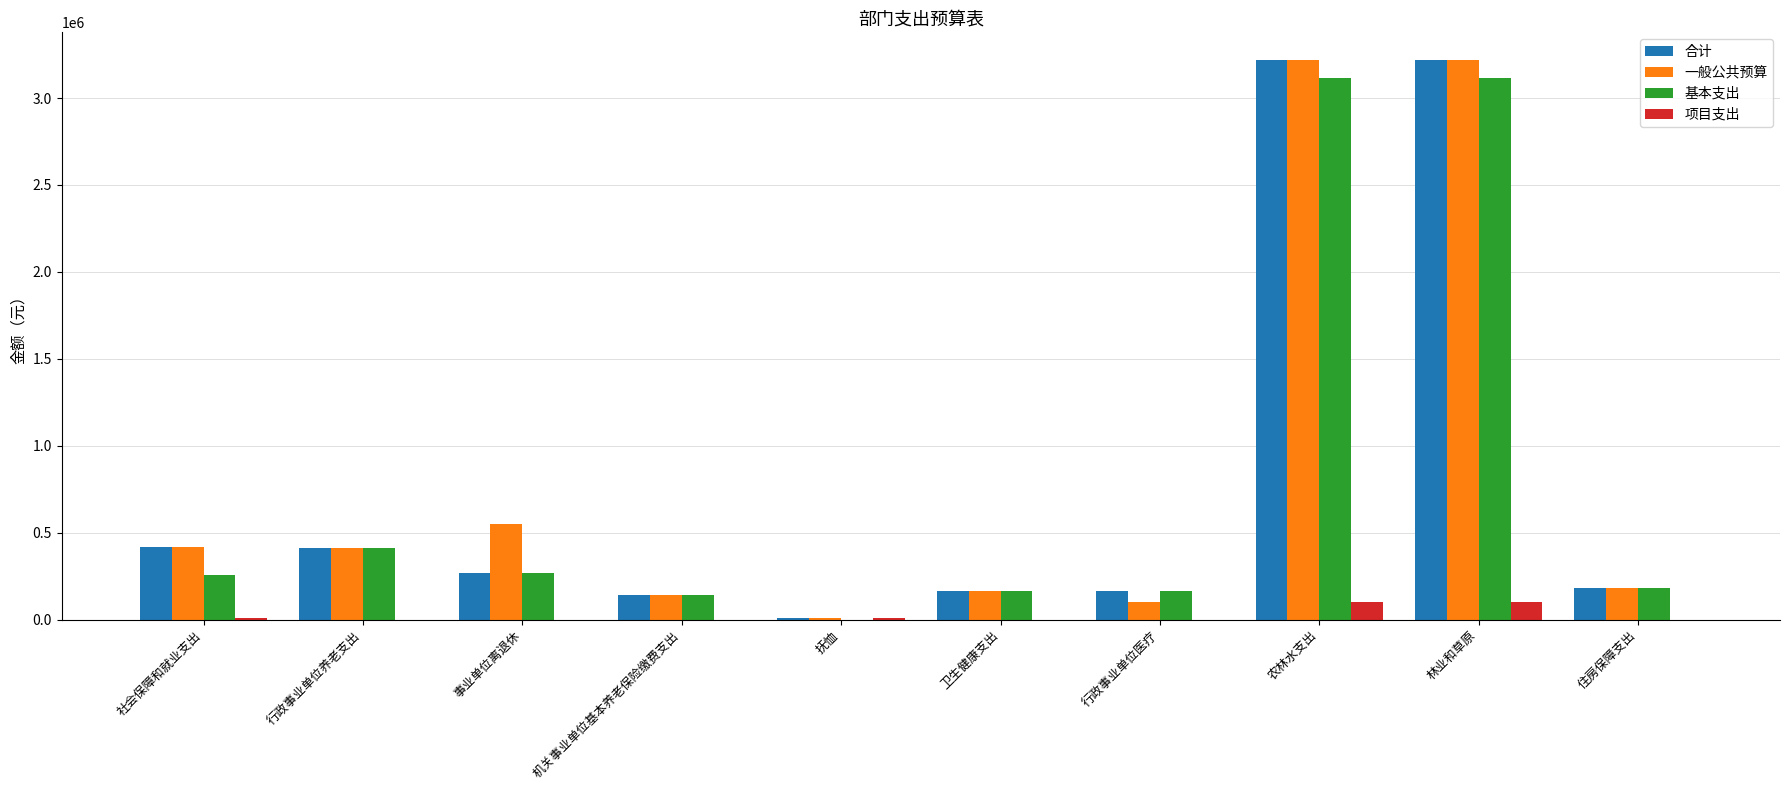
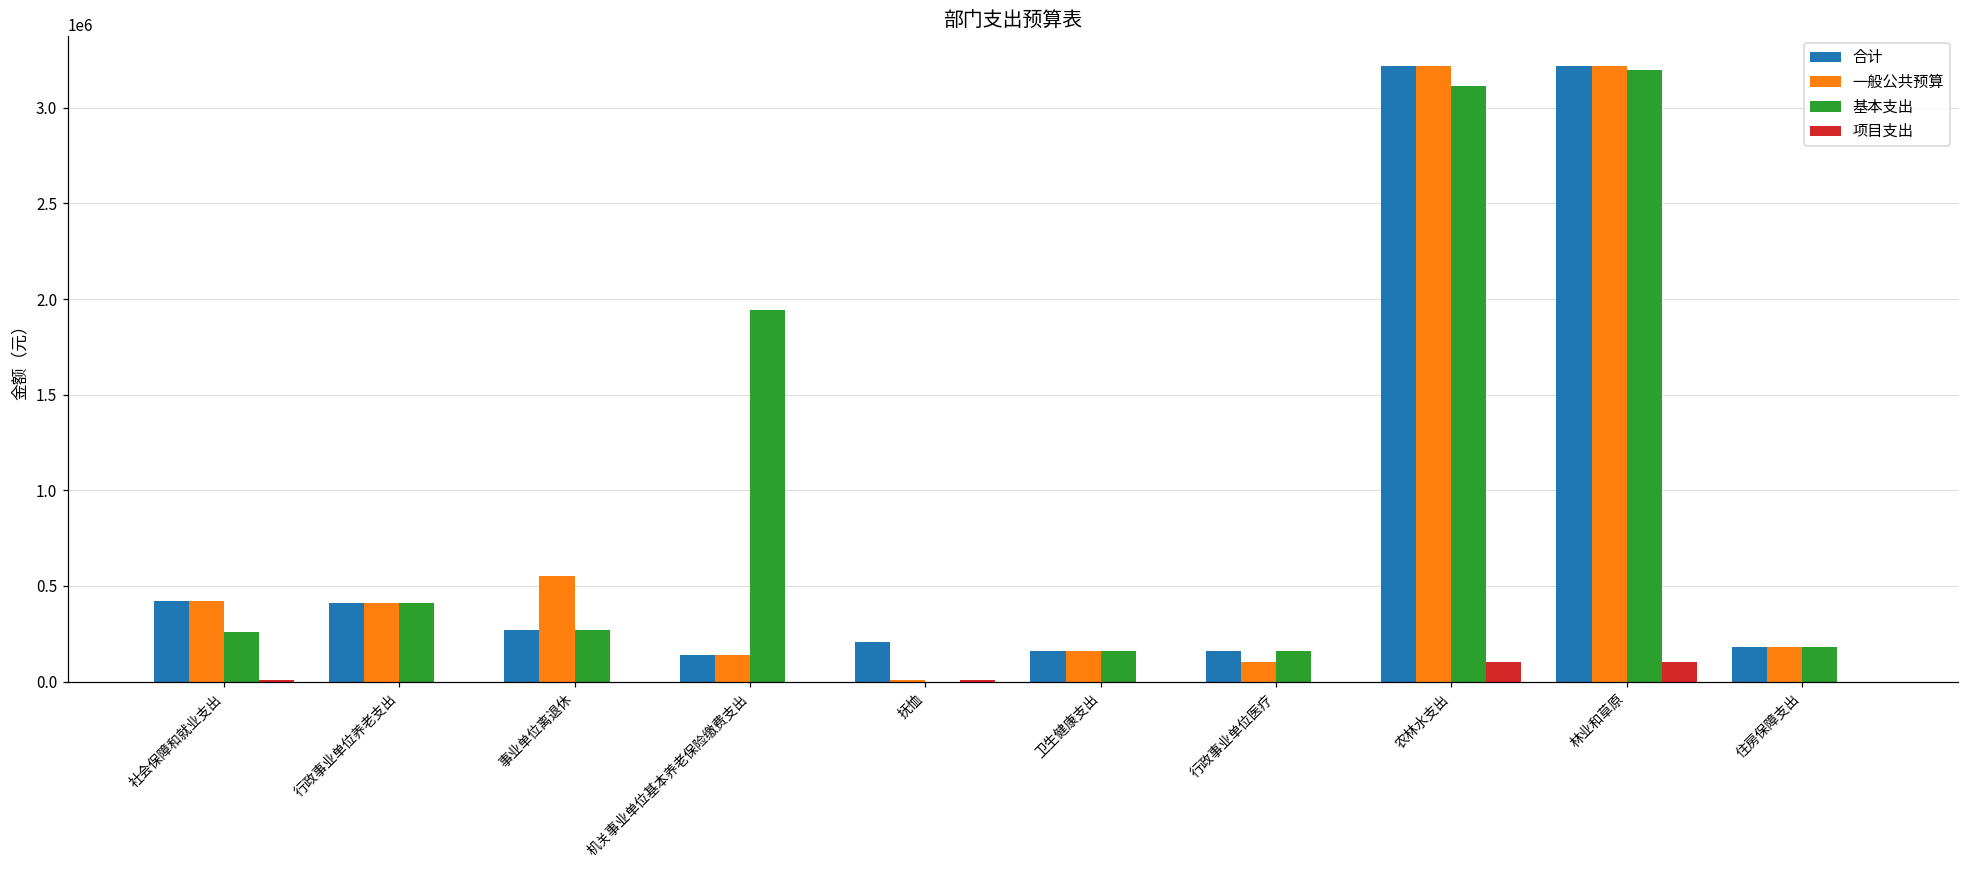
基本支出, 机关事业单位基本养老保险缴费支出: 140000 -> 1940000
合计, 抚恤: 10000 -> 210000
基本支出, 林业和草原: 3120000 -> 3200000
